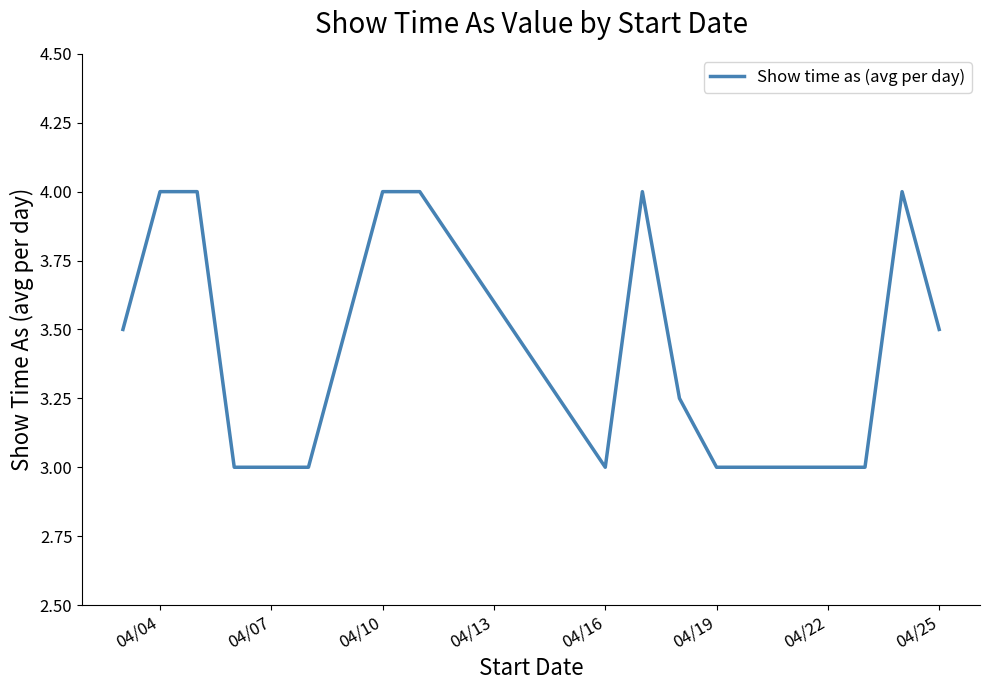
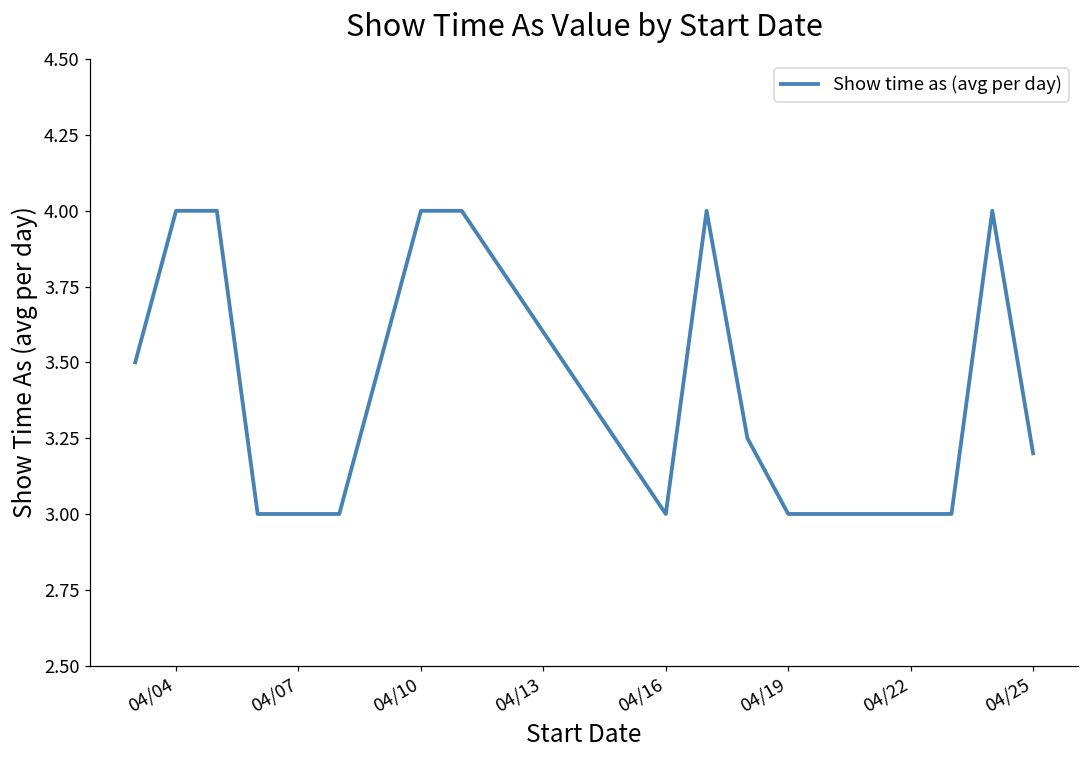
04/25: 3.5 -> 3.2
